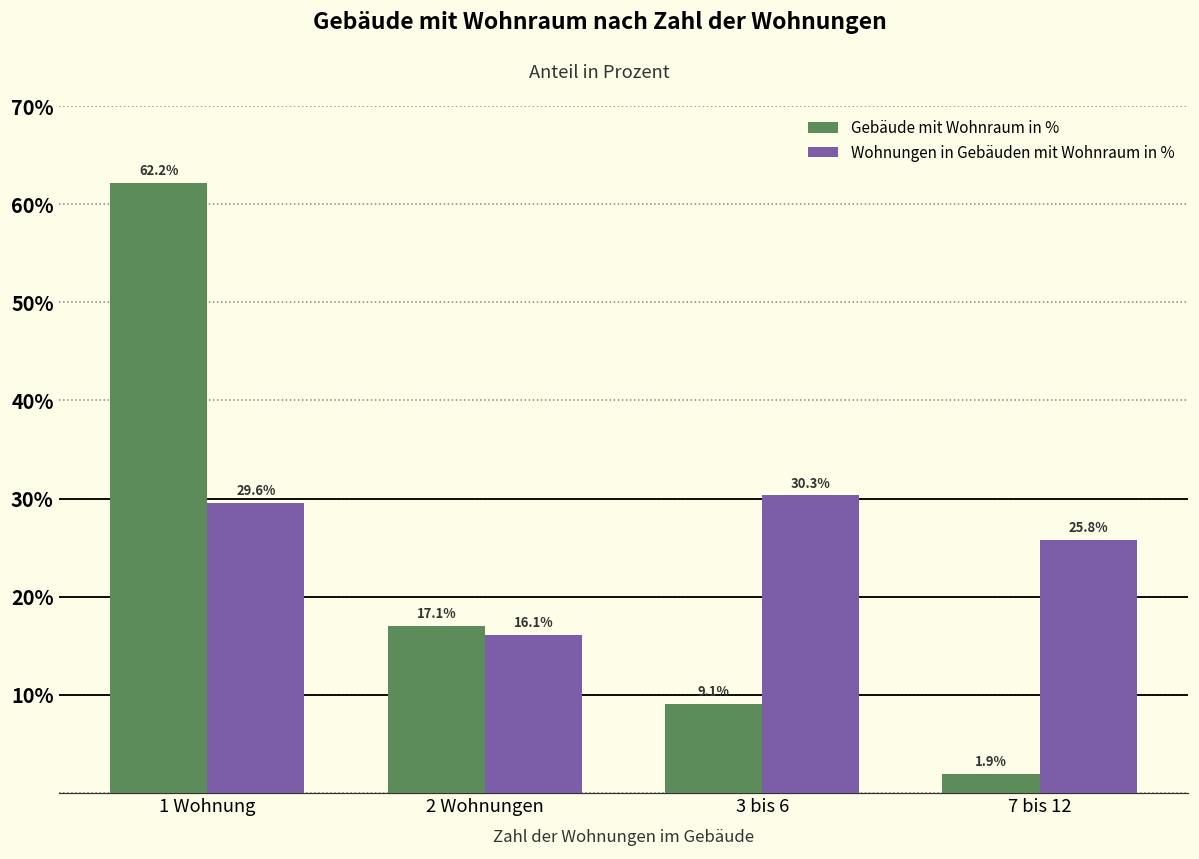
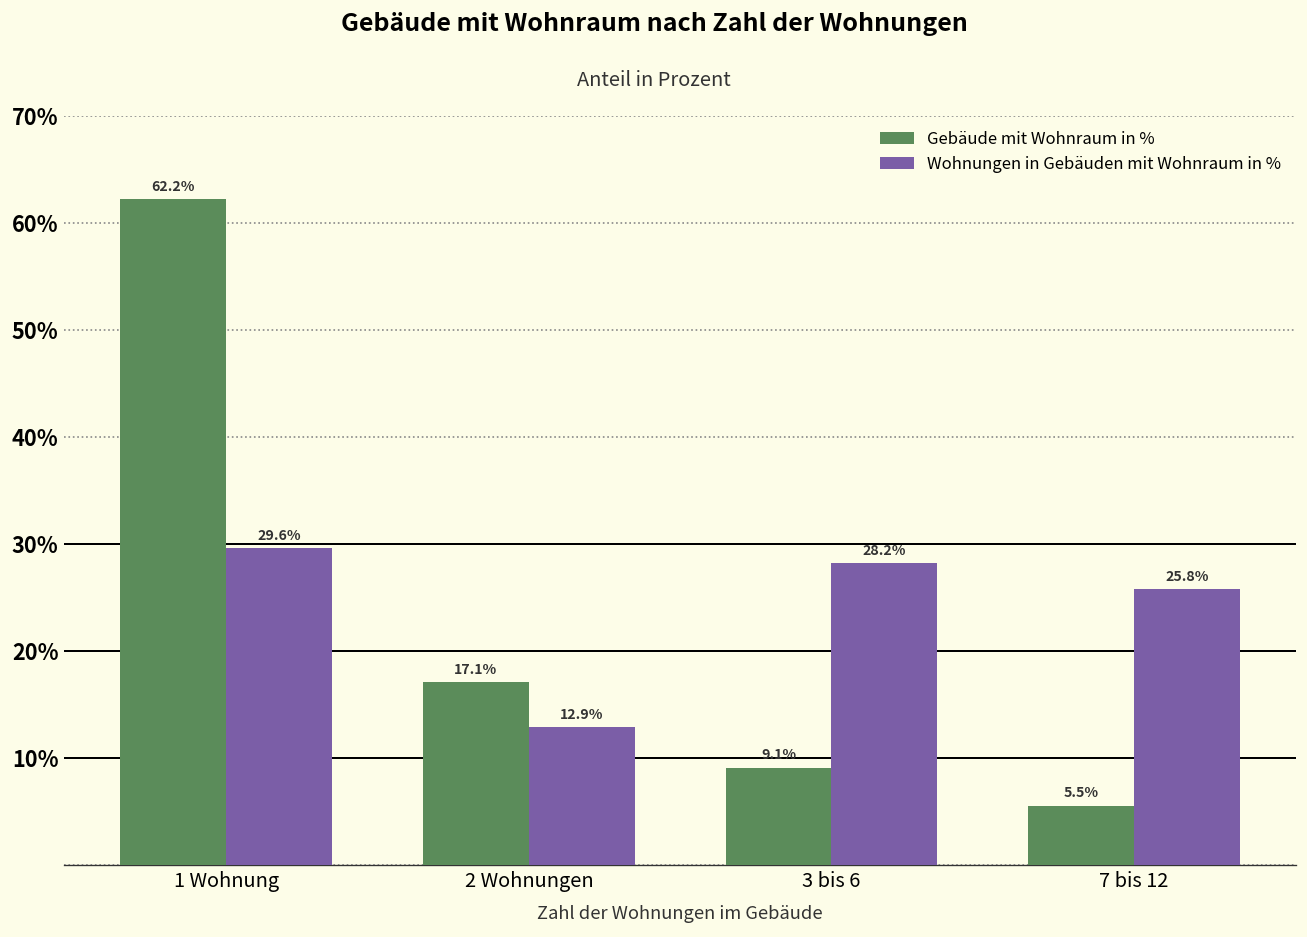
Wohnungen in Gebäuden mit Wohnraum in %, 2 Wohnungen: 16.1% -> 12.9%
Wohnungen in Gebäuden mit Wohnraum in %, 3 bis 6: 30.3% -> 28.2%
Gebäude mit Wohnraum in %, 7 bis 12: 1.9% -> 5.5%
